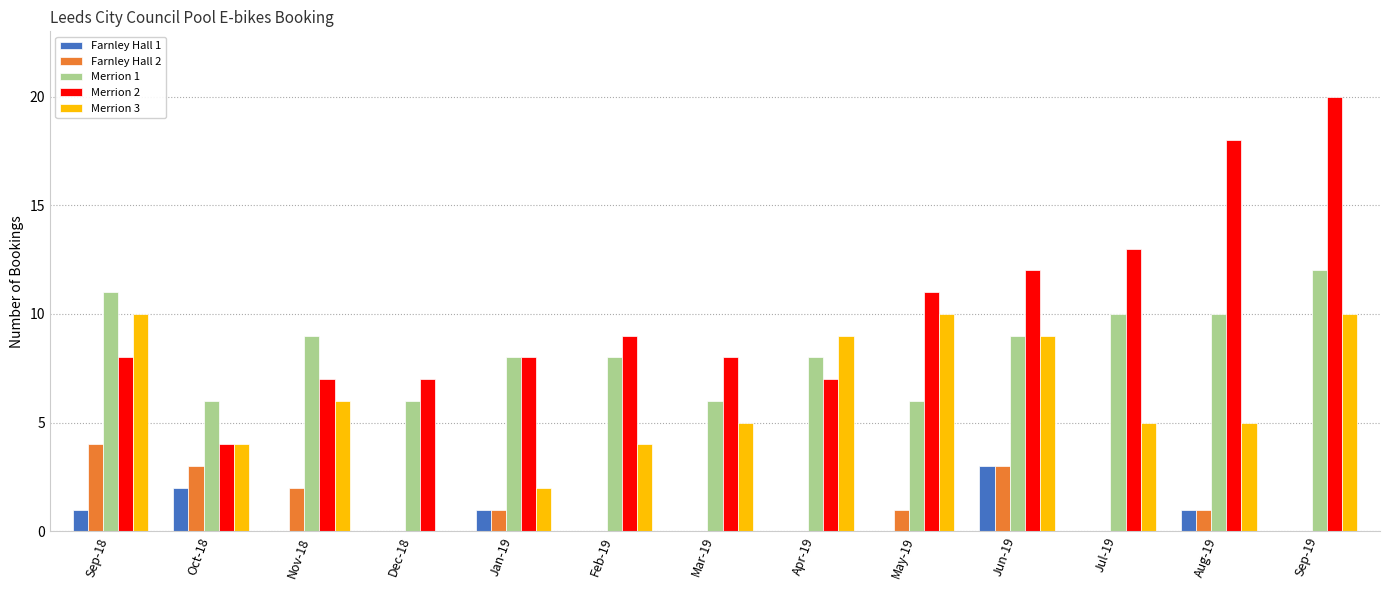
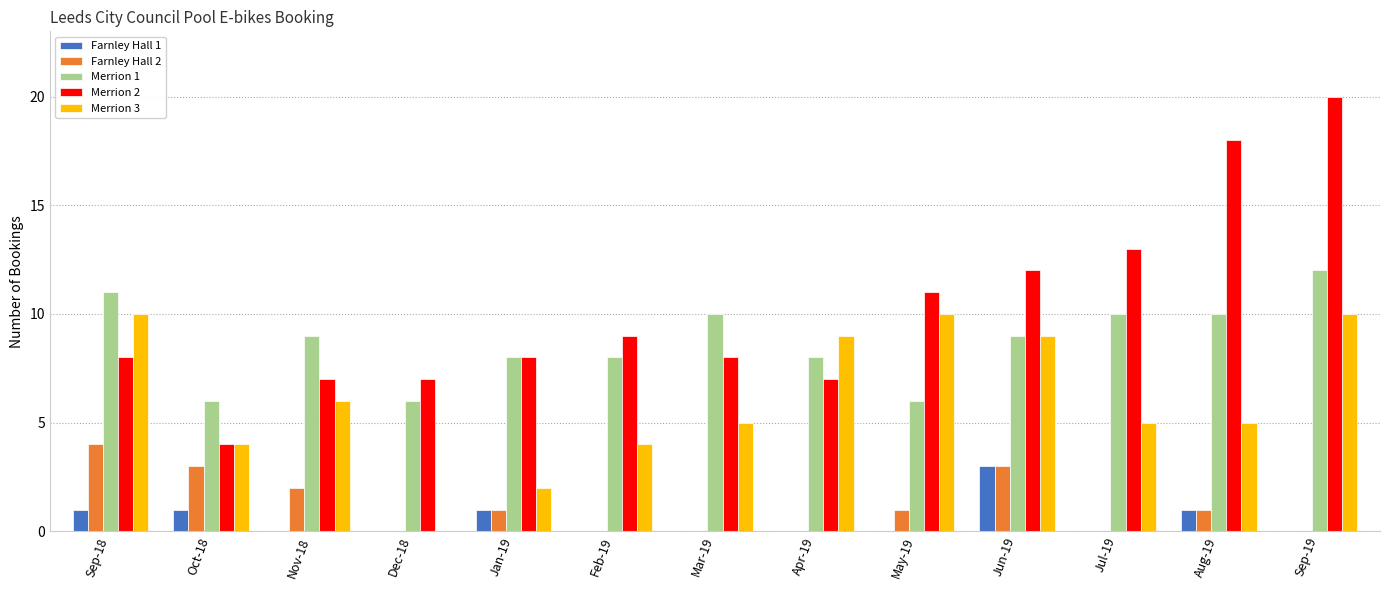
Farnley Hall 1, Oct-18: 2 -> 1
Merrion 1, Mar-19: 6 -> 10
